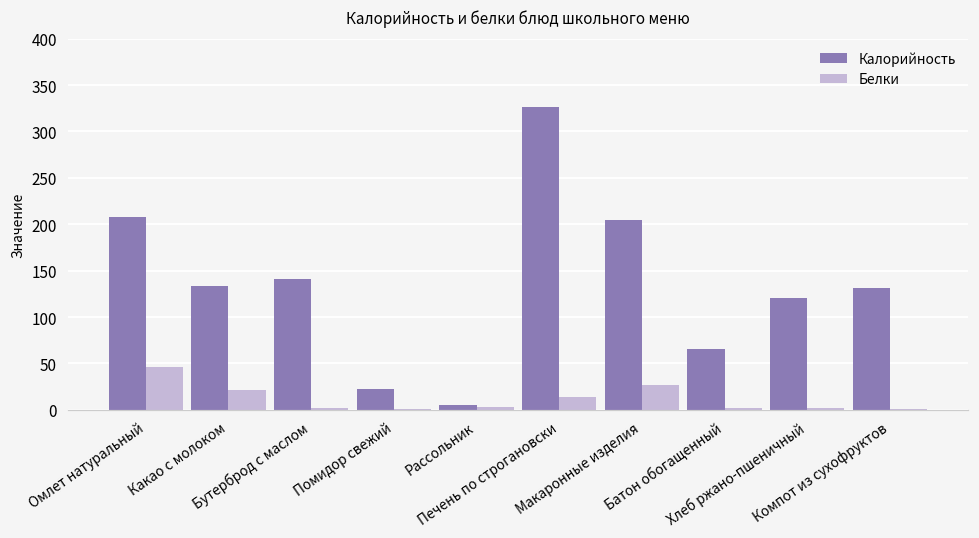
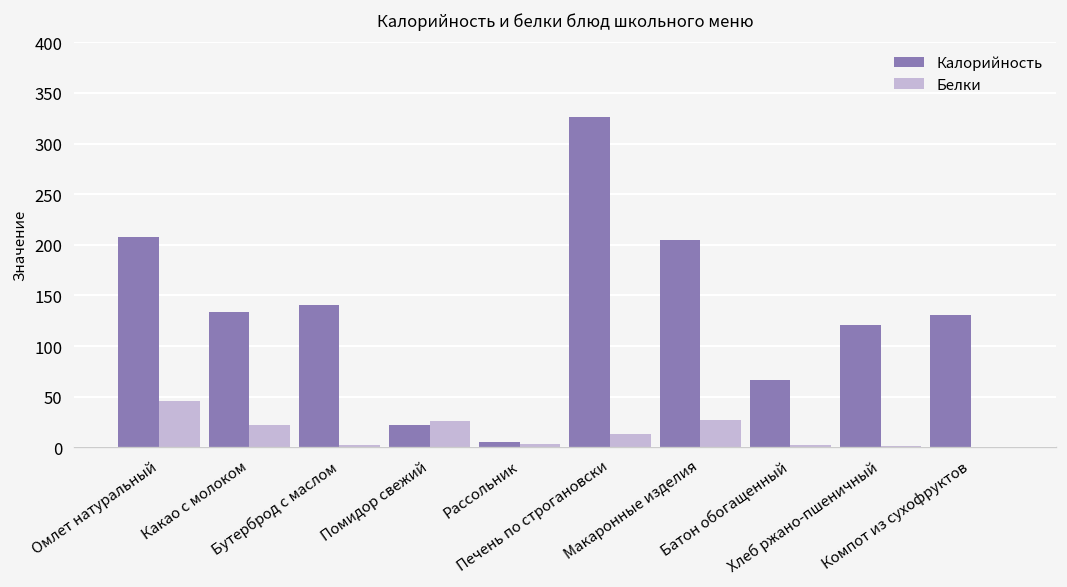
Белки, Помидор свежий: 0 -> 30
